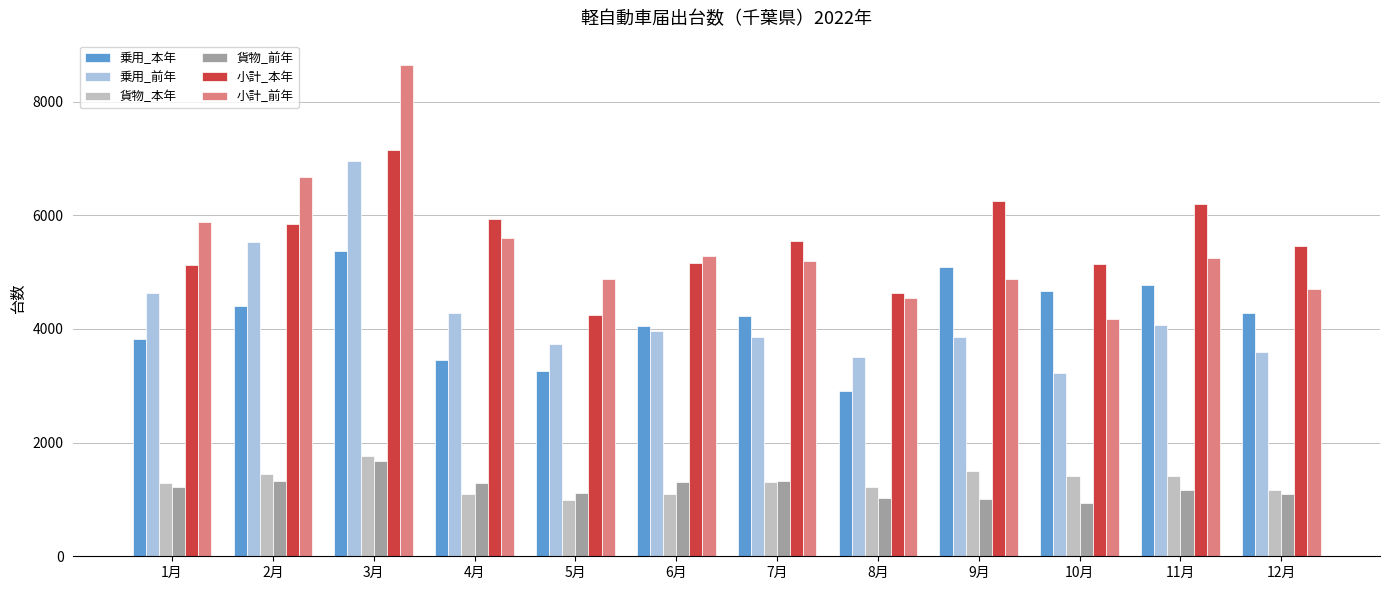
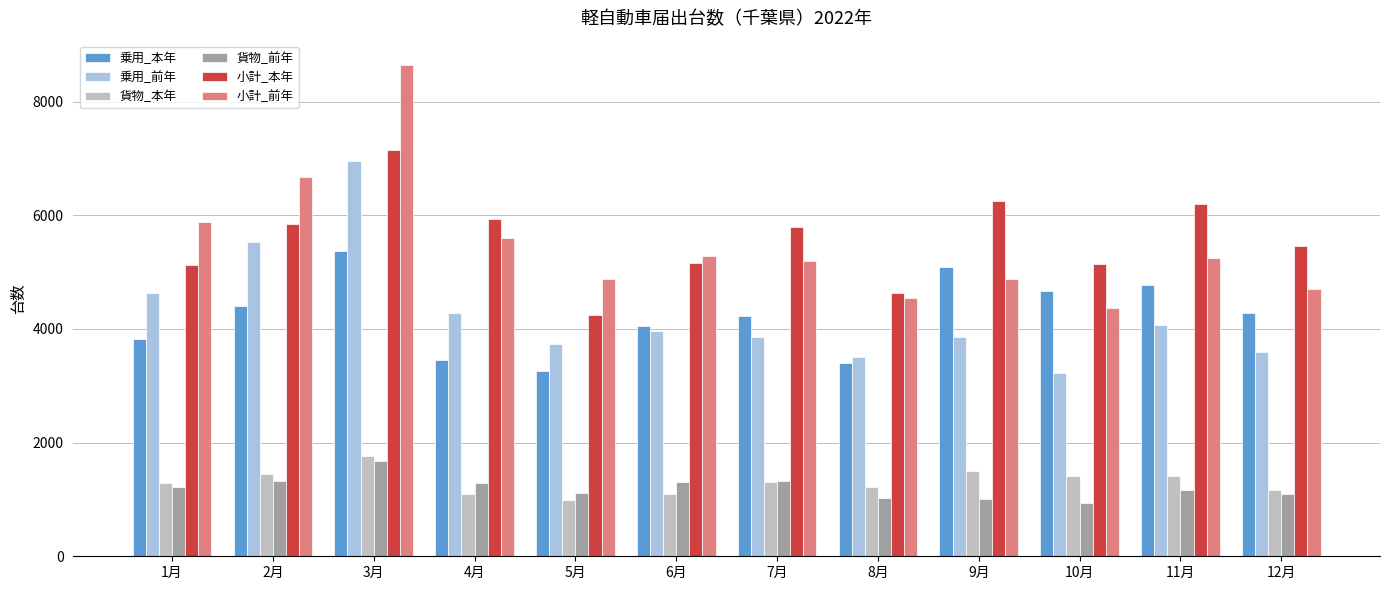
小計_本年, 7月: 5500 -> 5800
乗用_本年, 8月: 2900 -> 3400
小計_前年, 10月: 4200 -> 4400
